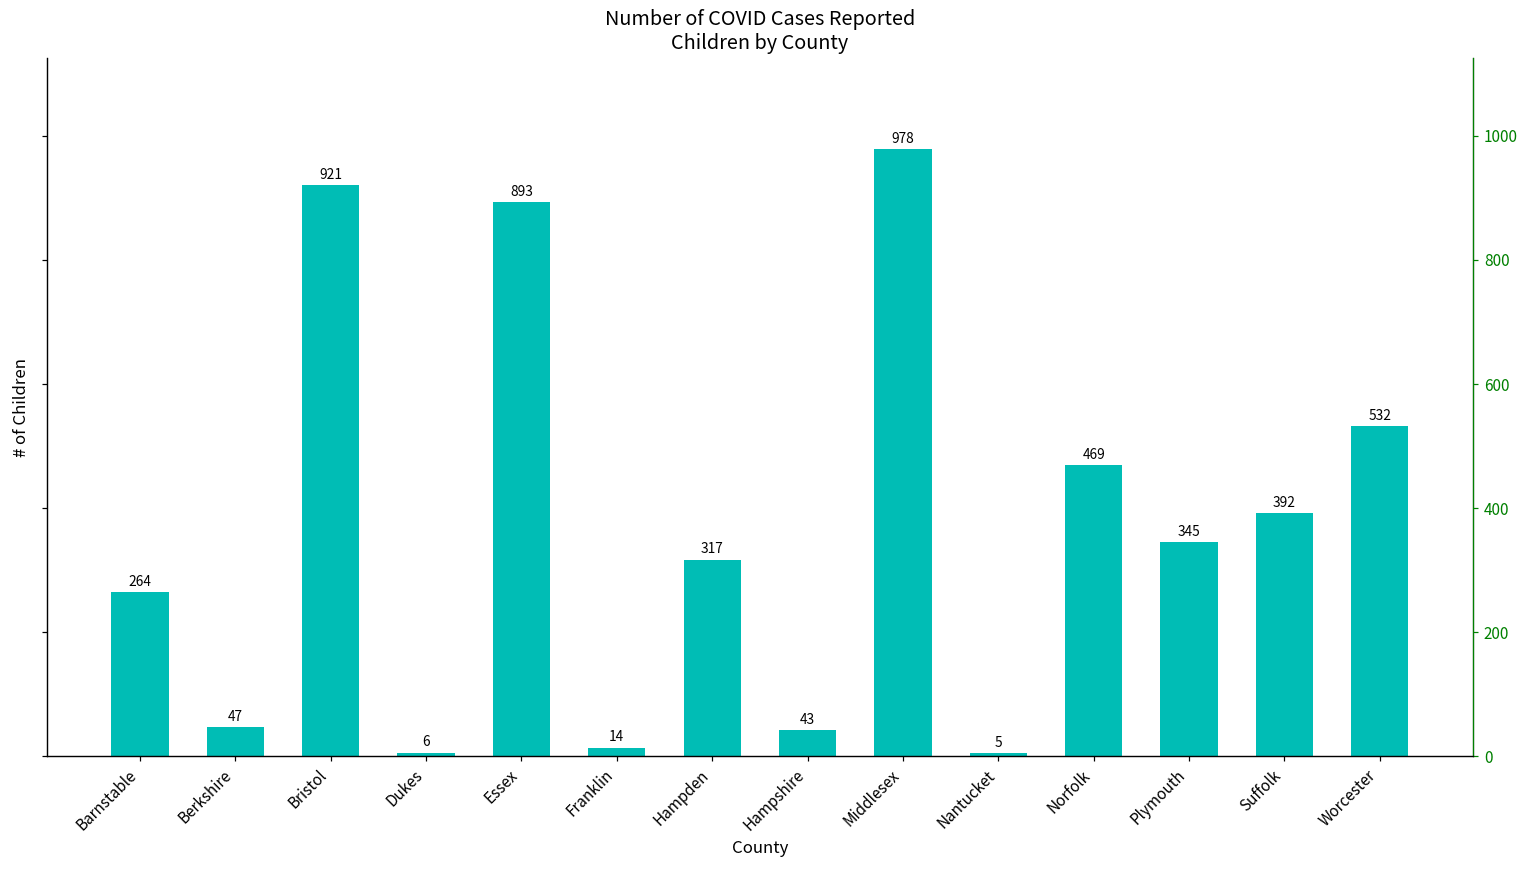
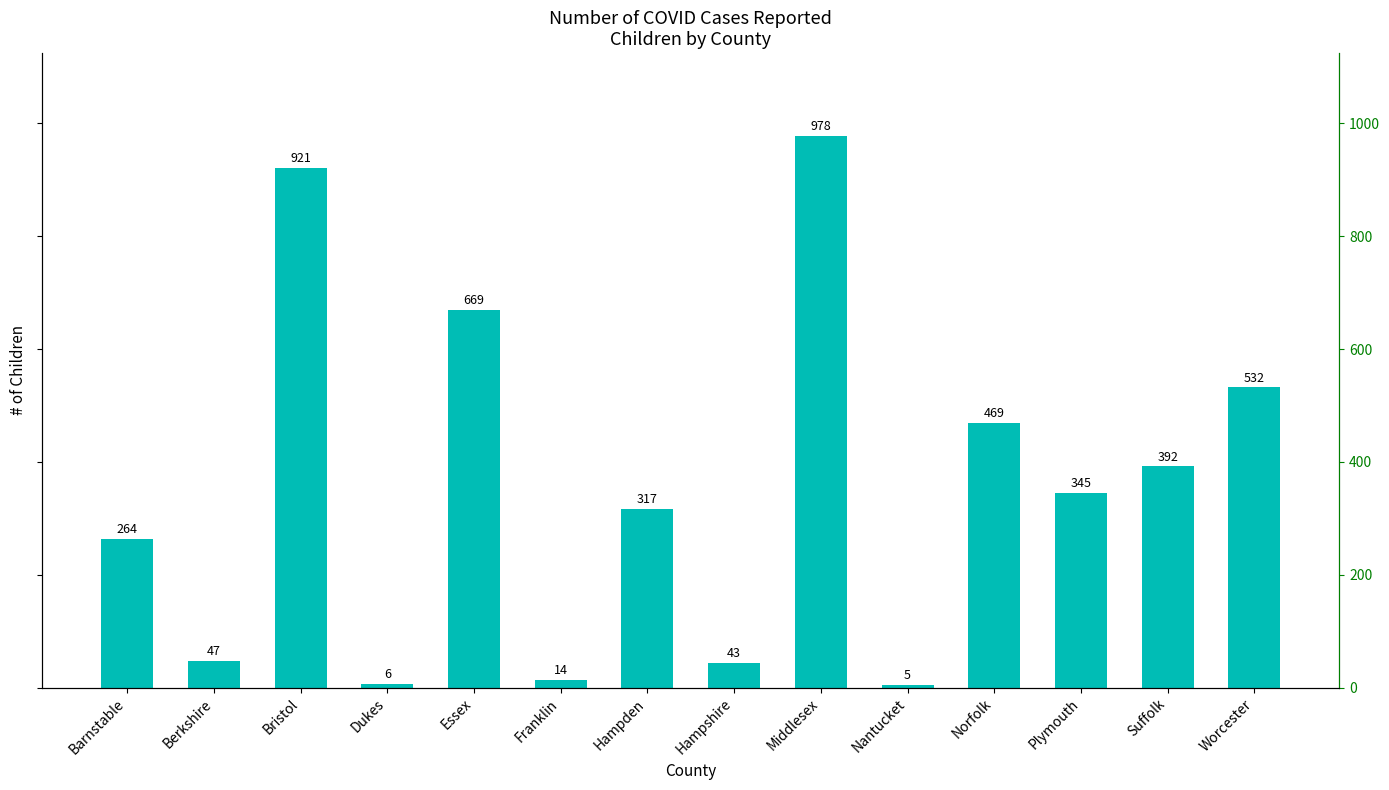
Essex: 893 -> 669
